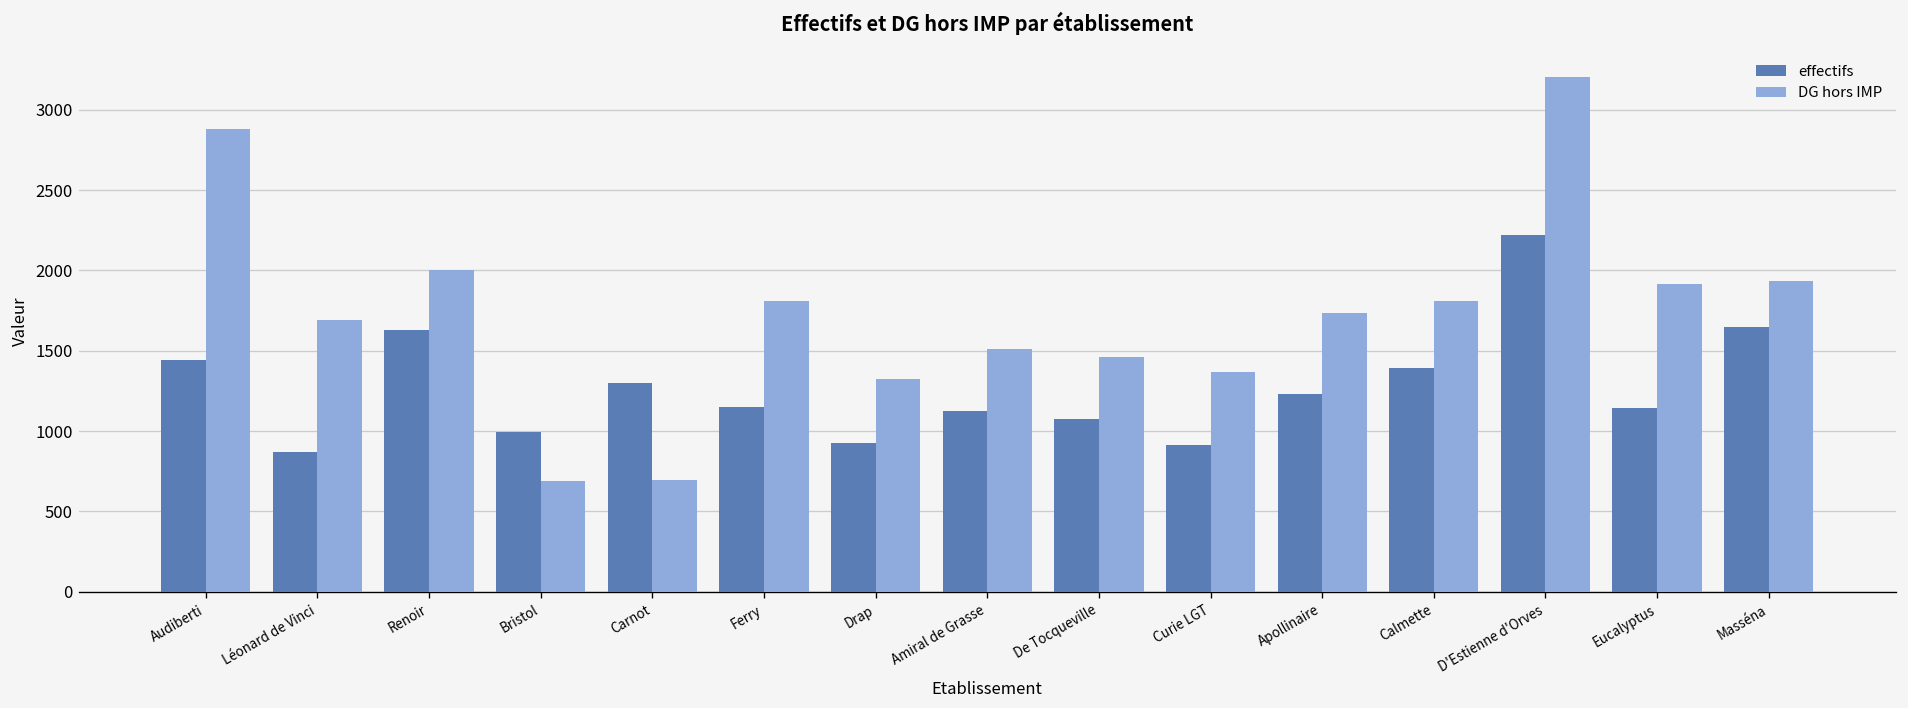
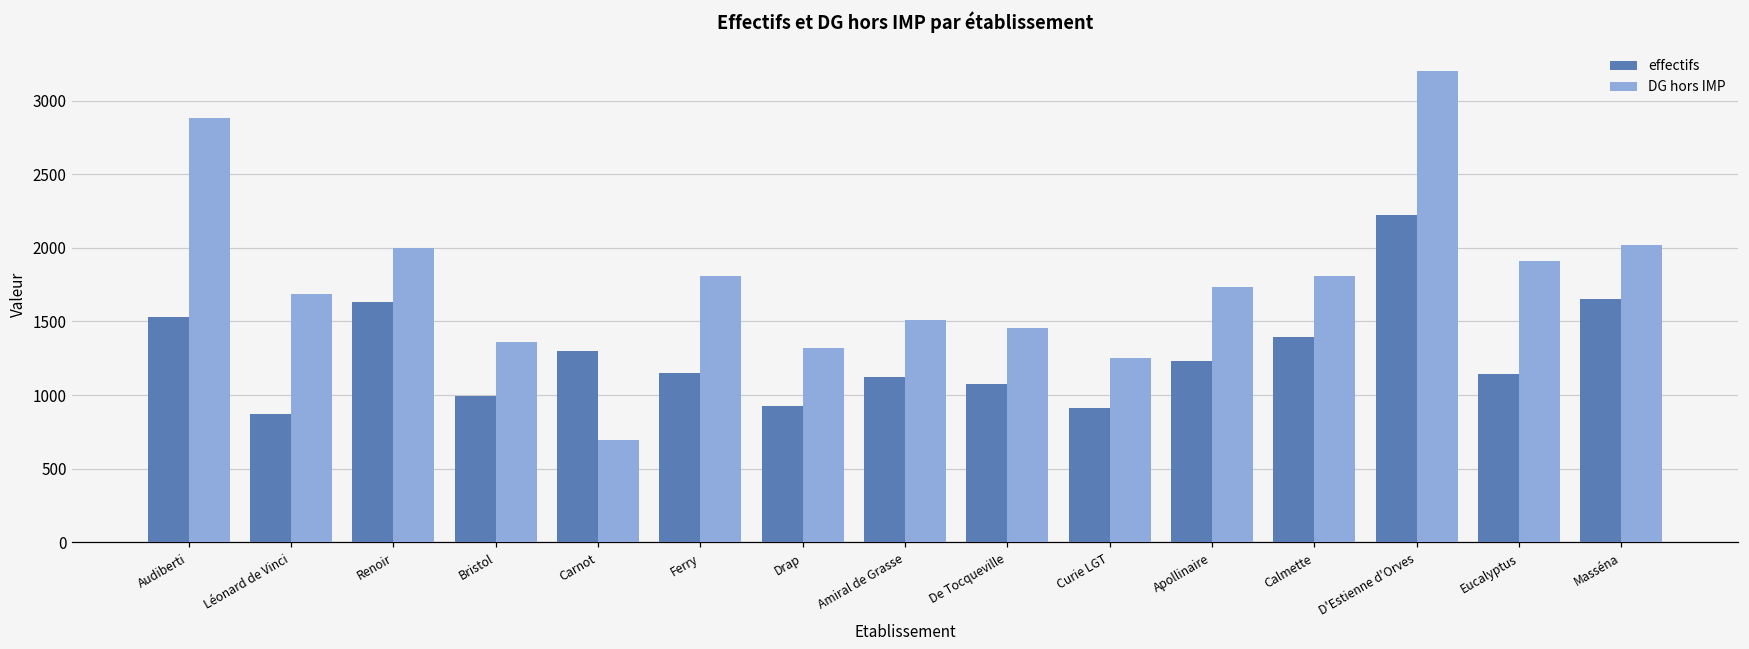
effectifs, Audiberti: 1440 -> 1530
DG hors IMP, Bristol: 690 -> 1360
DG hors IMP, Curie LGT: 1370 -> 1250
DG hors IMP, Masséna: 1940 -> 2020
